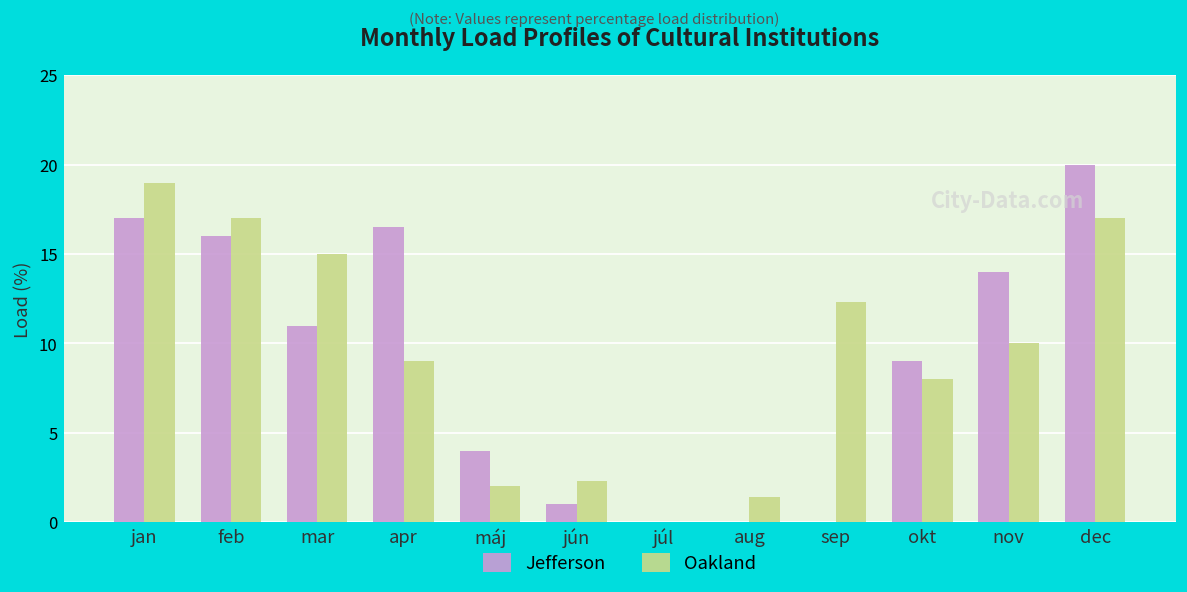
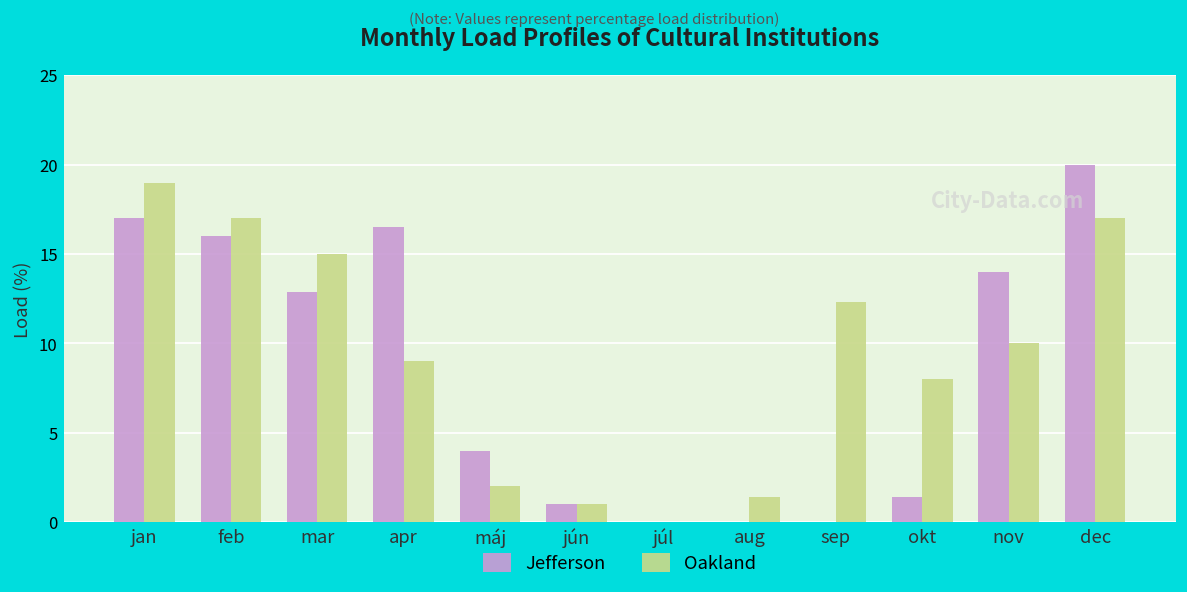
Jefferson, mar: 11.0 -> 12.9
Oakland, jún: 2.3 -> 1.0
Jefferson, okt: 9.0 -> 1.4
